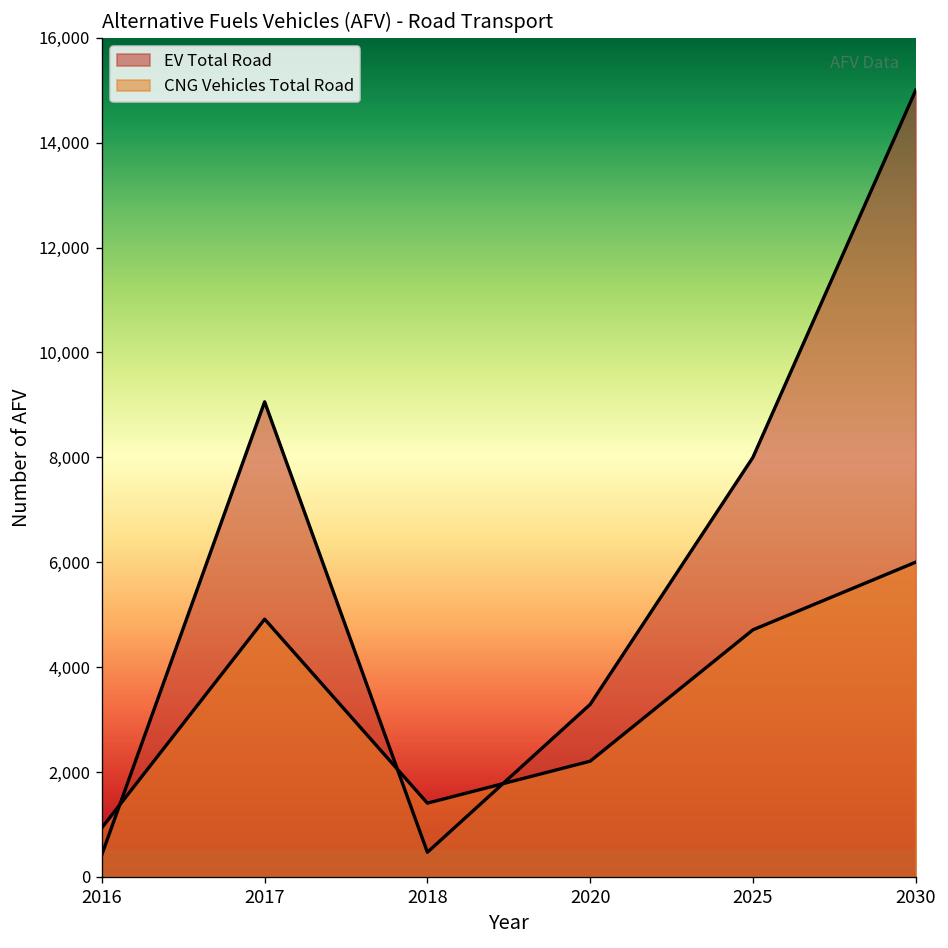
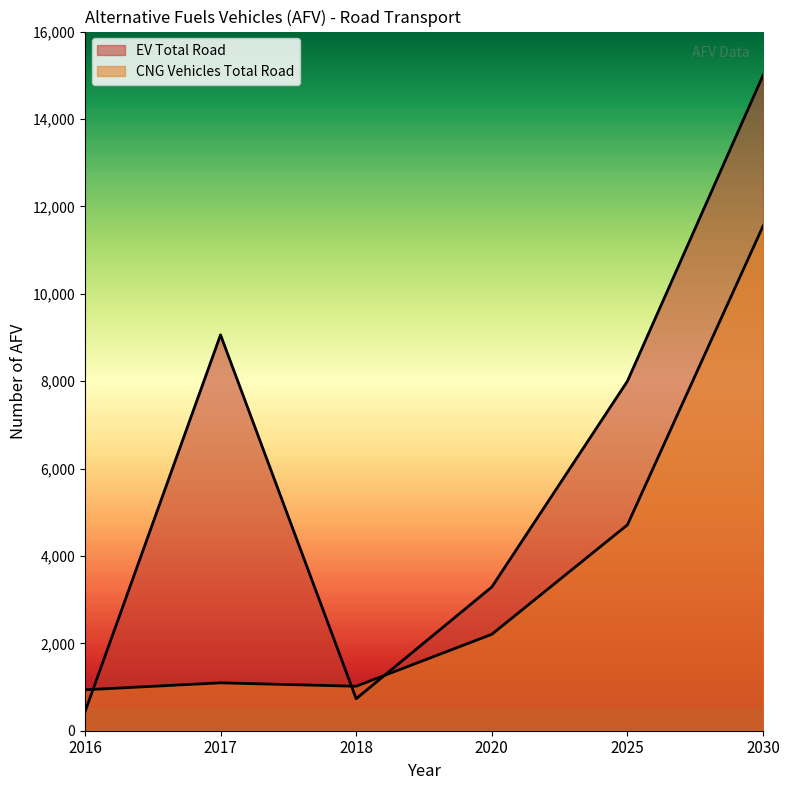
CNG Vehicles Total Road, 2017: 4,900 -> 1,100
EV Total Road, 2018: 500 -> 700
CNG Vehicles Total Road, 2018: 1,400 -> 1,000
CNG Vehicles Total Road, 2030: 6,000 -> 11,600
